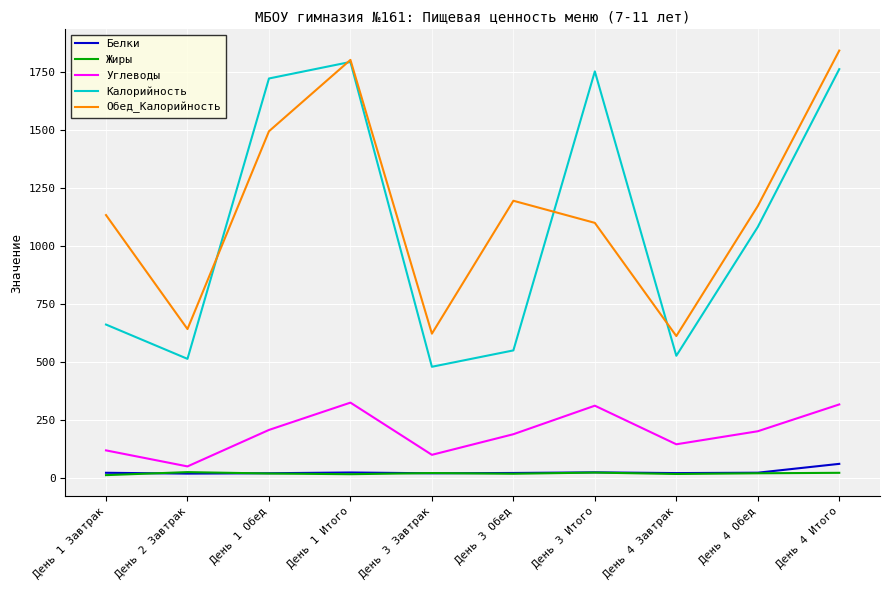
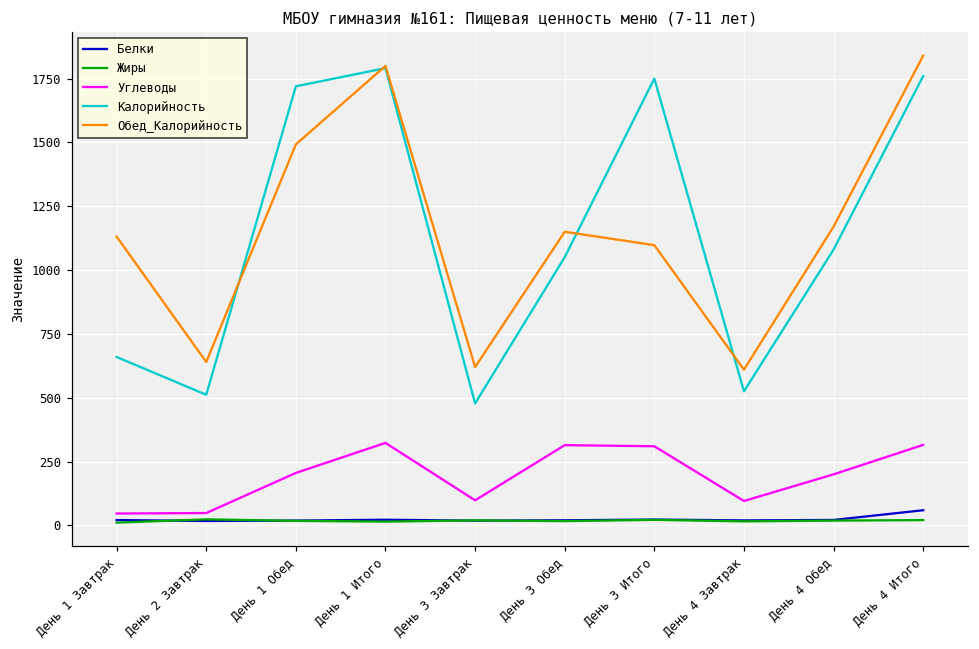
Углеводы, День 1 Завтрак: 120 -> 50
Углеводы, День 3 Обед: 190 -> 310
Калорийность, День 3 Обед: 550 -> 1050
Обед_Калорийность, День 3 Обед: 1190 -> 1150
Углеводы, День 4 Завтрак: 140 -> 100
